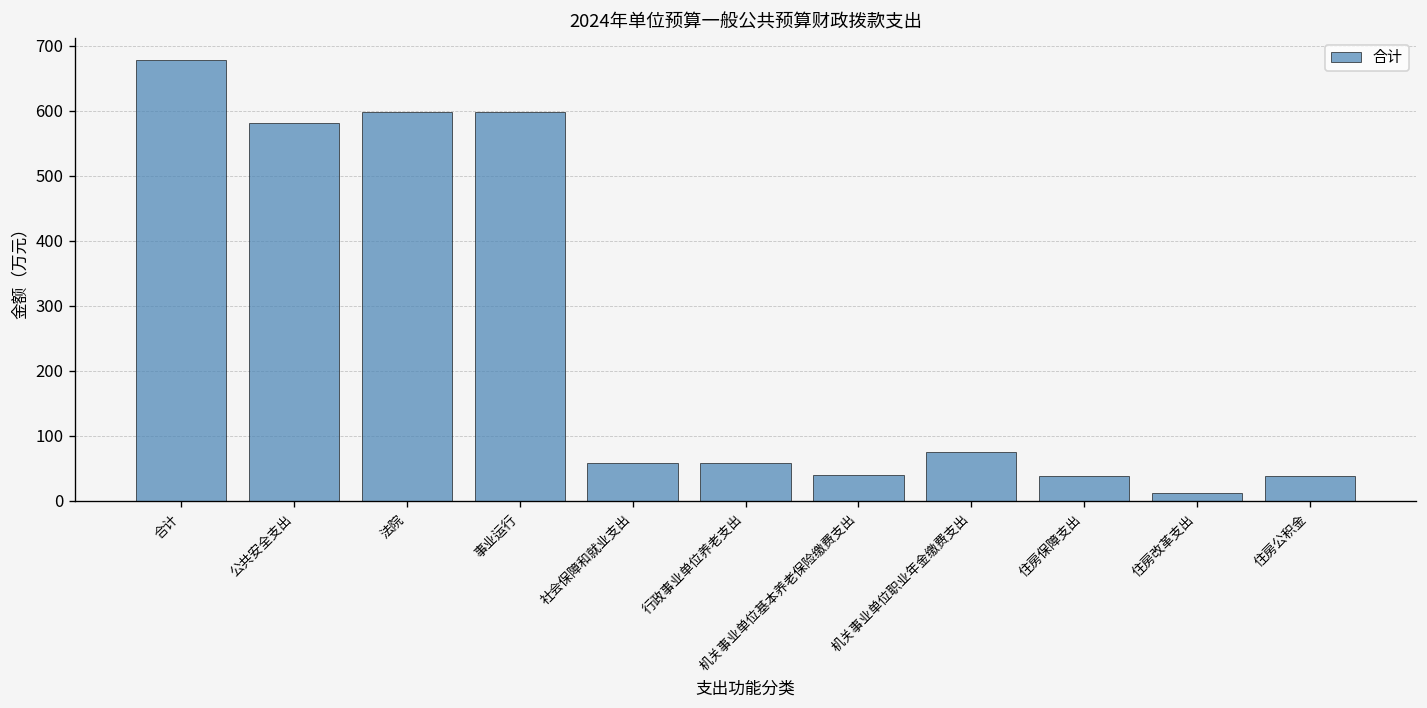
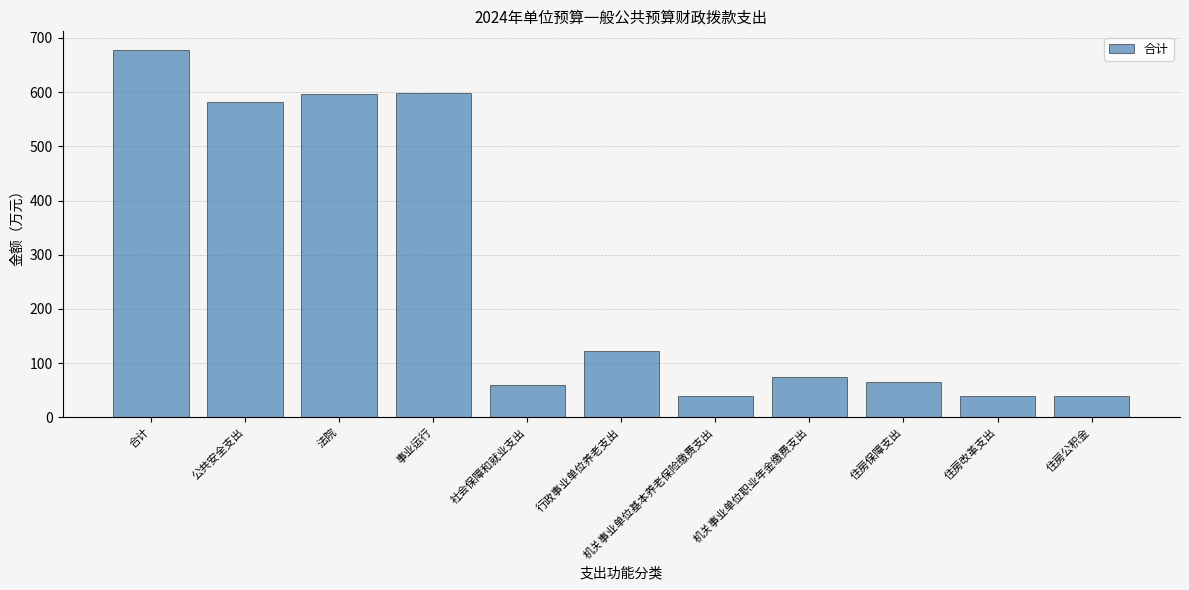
行政事业单位养老支出: 60 -> 120
住房保障支出: 40 -> 70
住房改革支出: 10 -> 40
